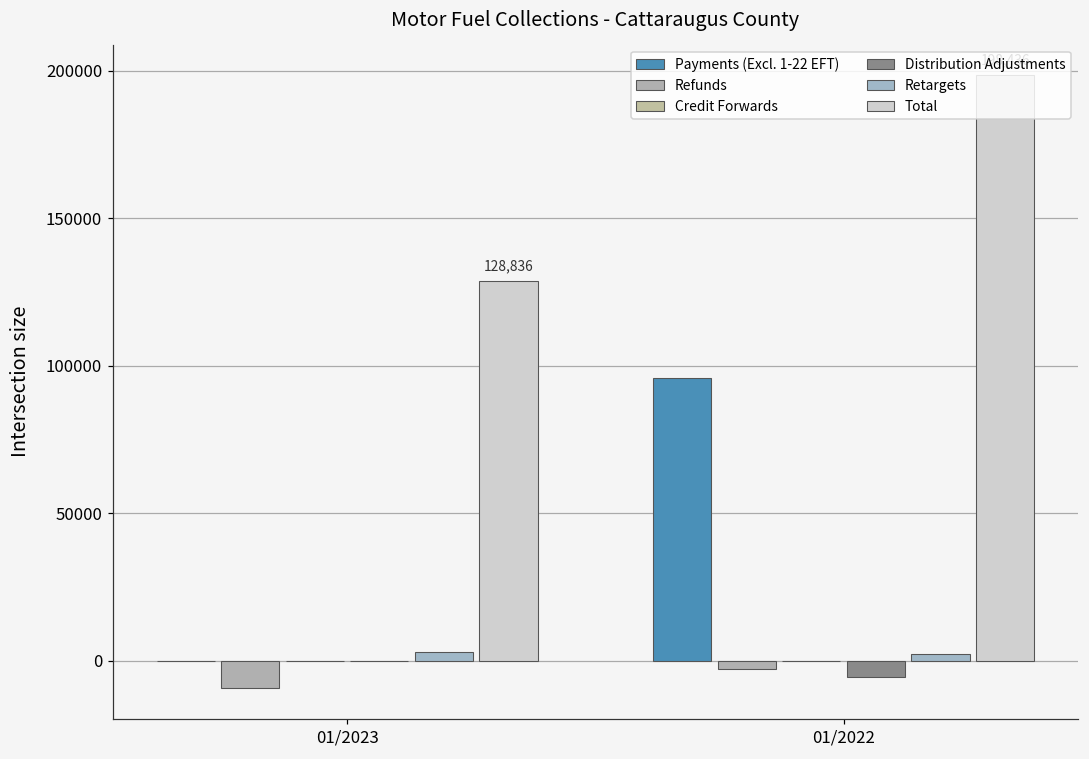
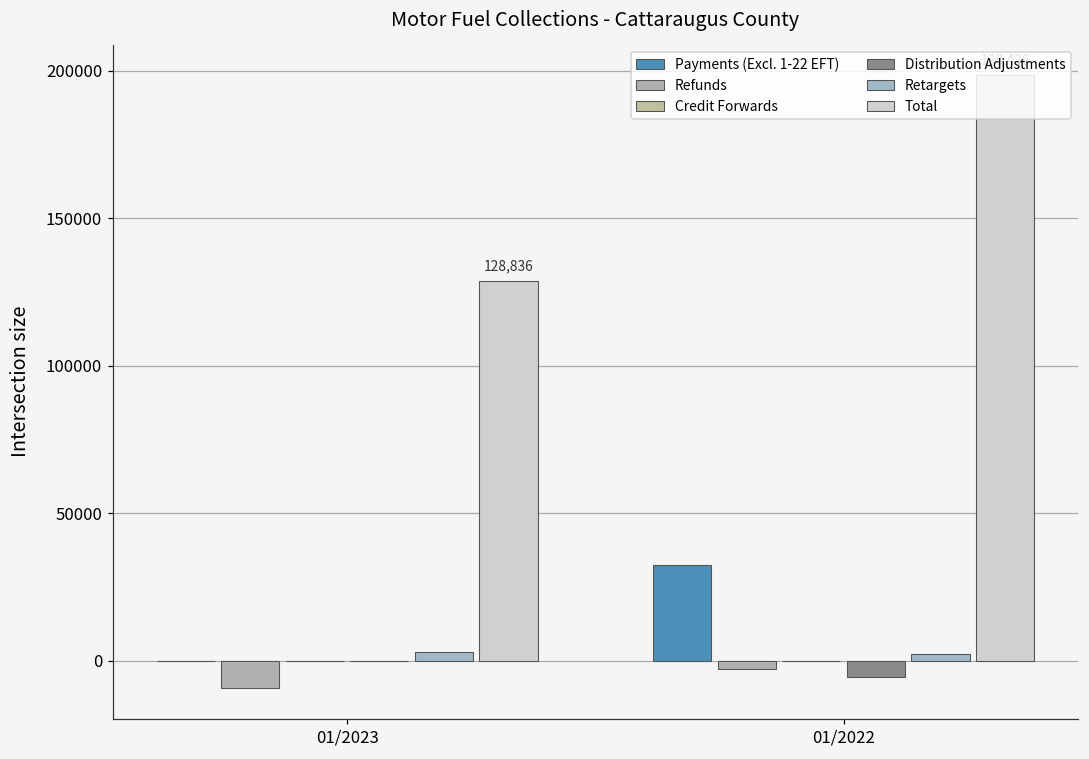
Payments (Excl. 1-22 EFT), 01/2022: 96000 -> 32000
